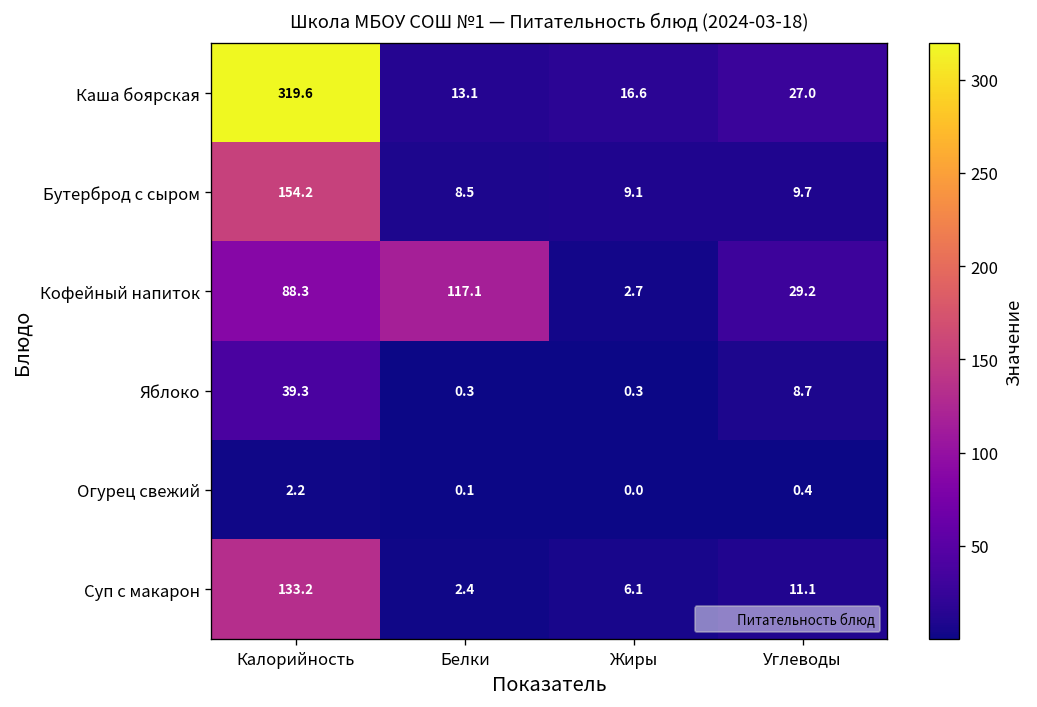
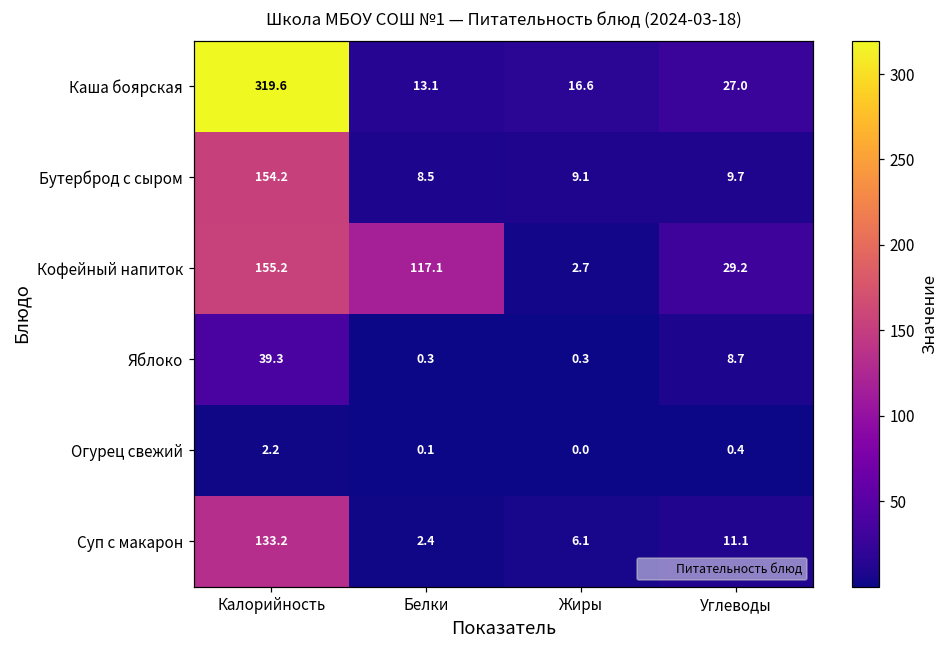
Кофейный напиток, Калорийность: 88.3 -> 155.2
